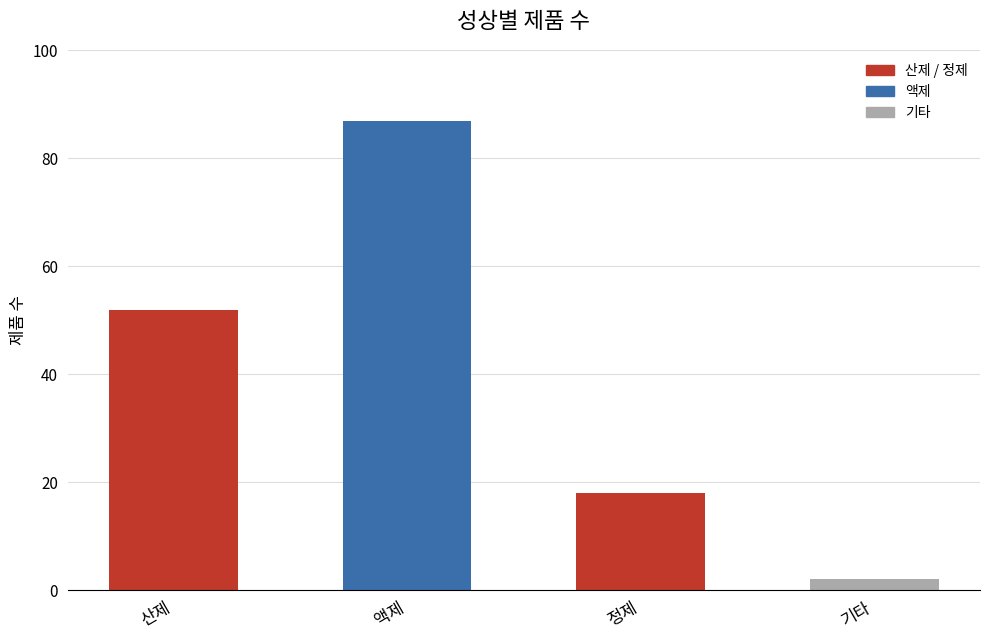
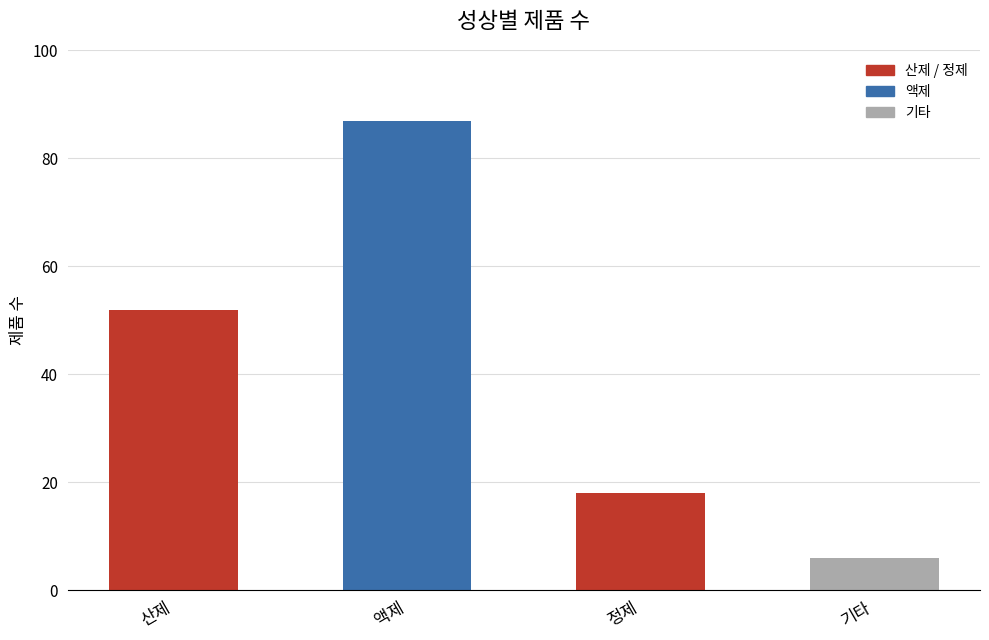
기타: 2 -> 6
